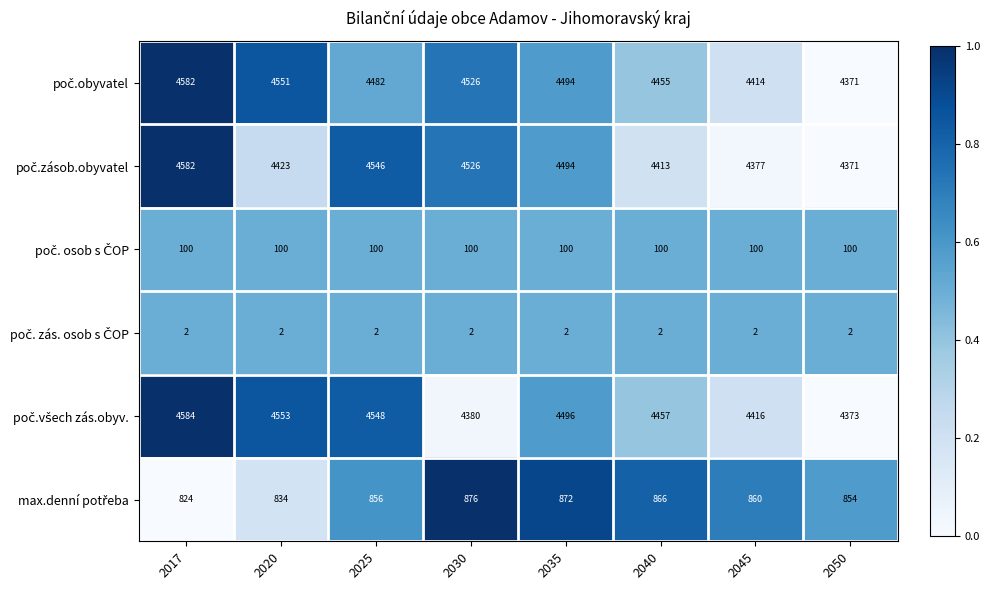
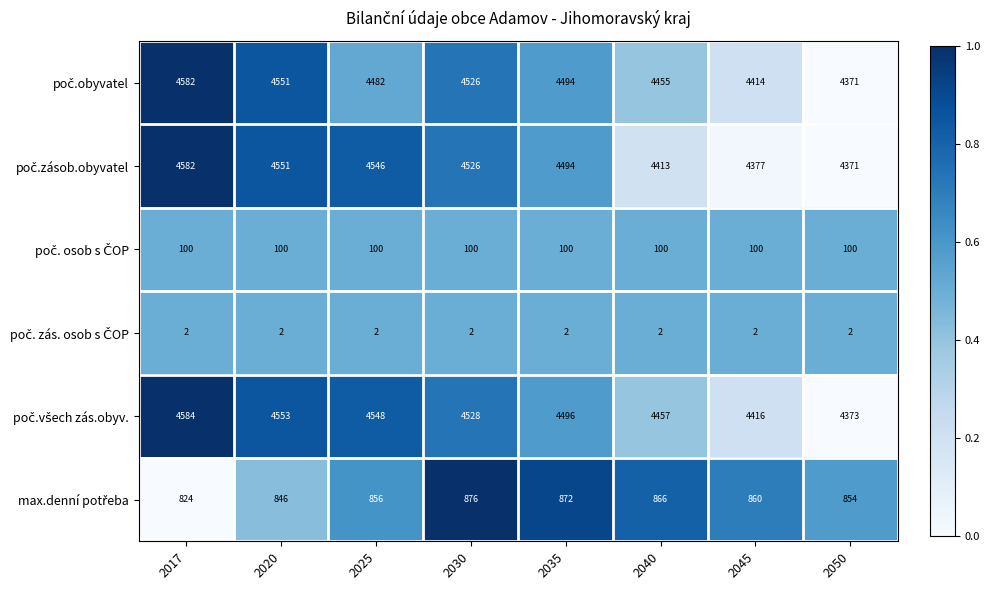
poč.zásob.obyvatel, 2020: 4423 -> 4551
poč.všech zás.obyv., 2030: 4380 -> 4528
max.denní potřeba, 2020: 834 -> 846
